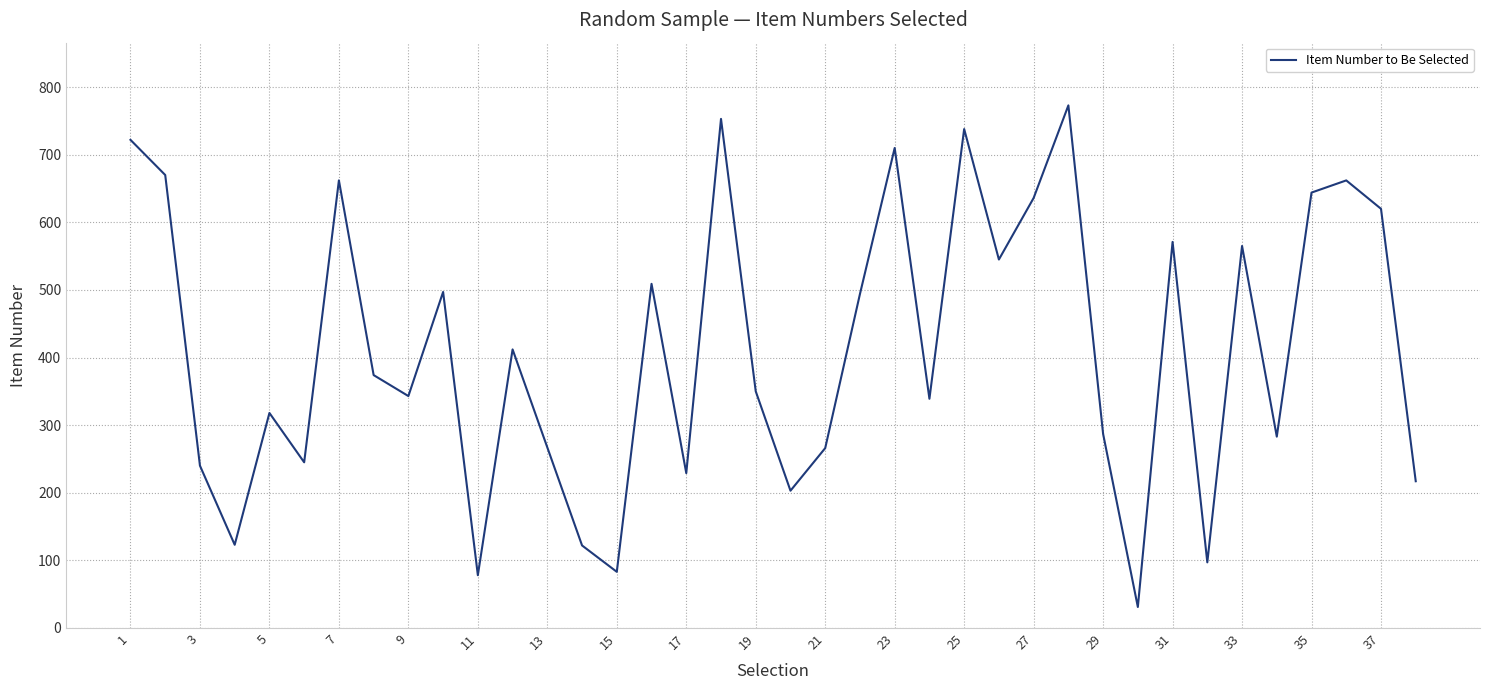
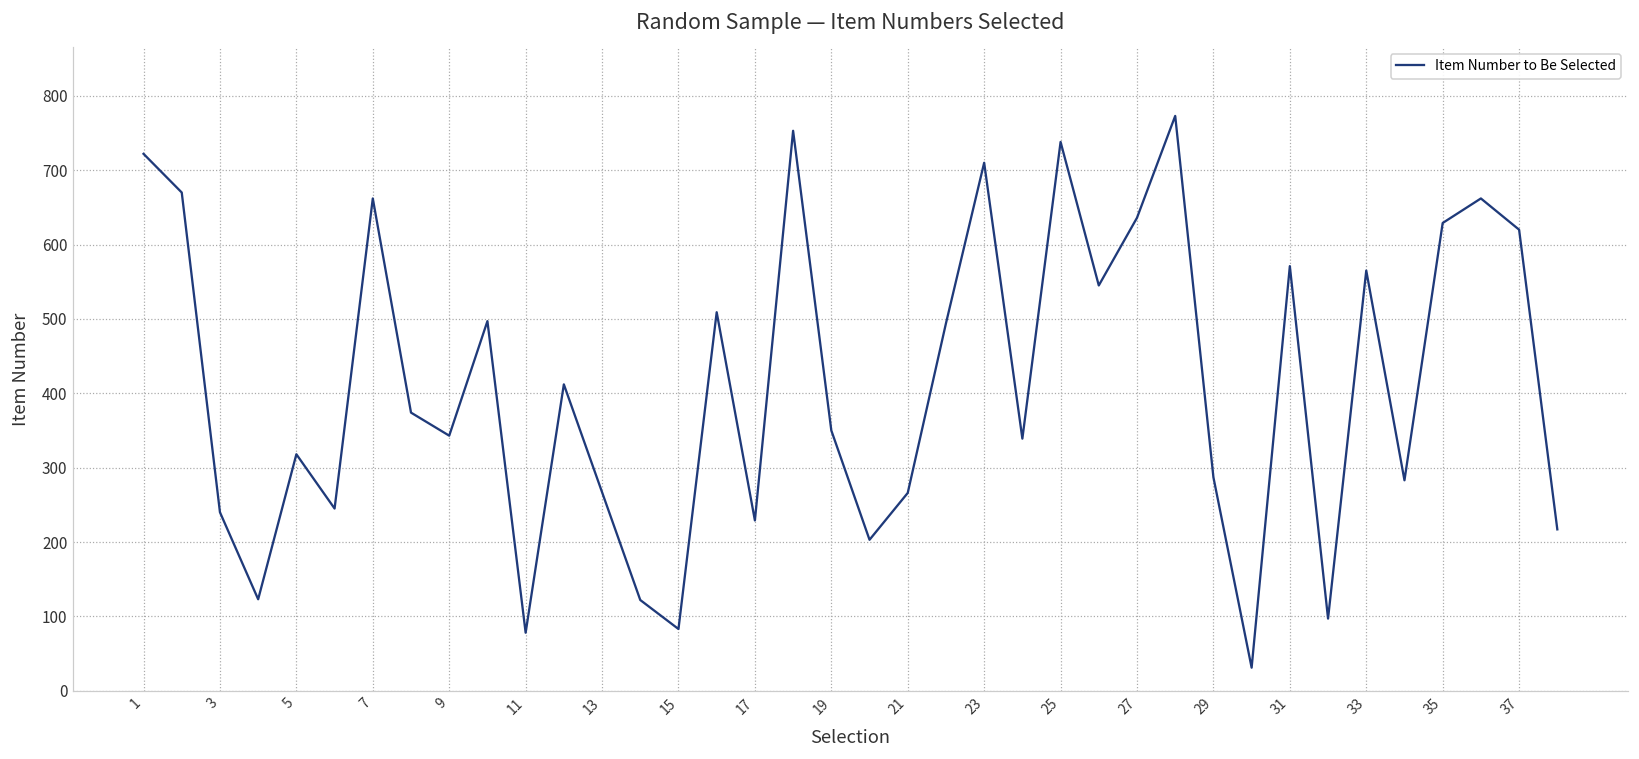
35: 640 -> 630
